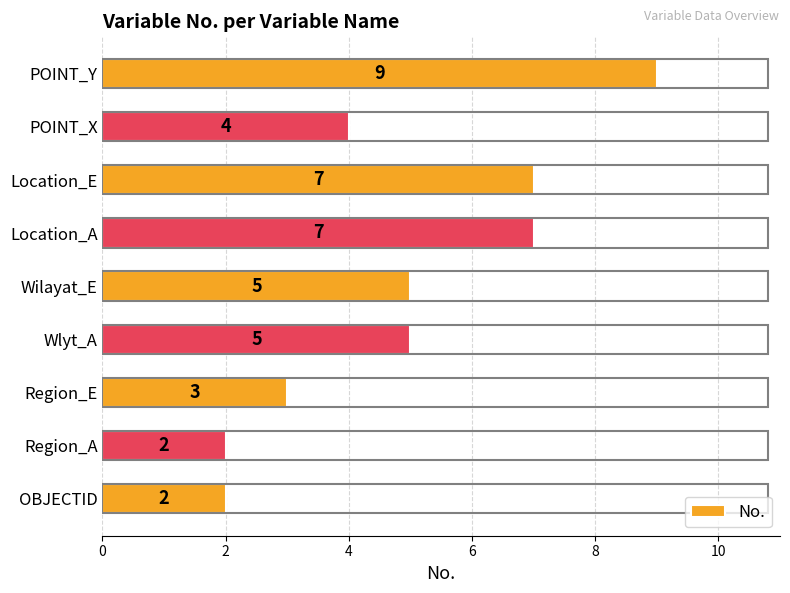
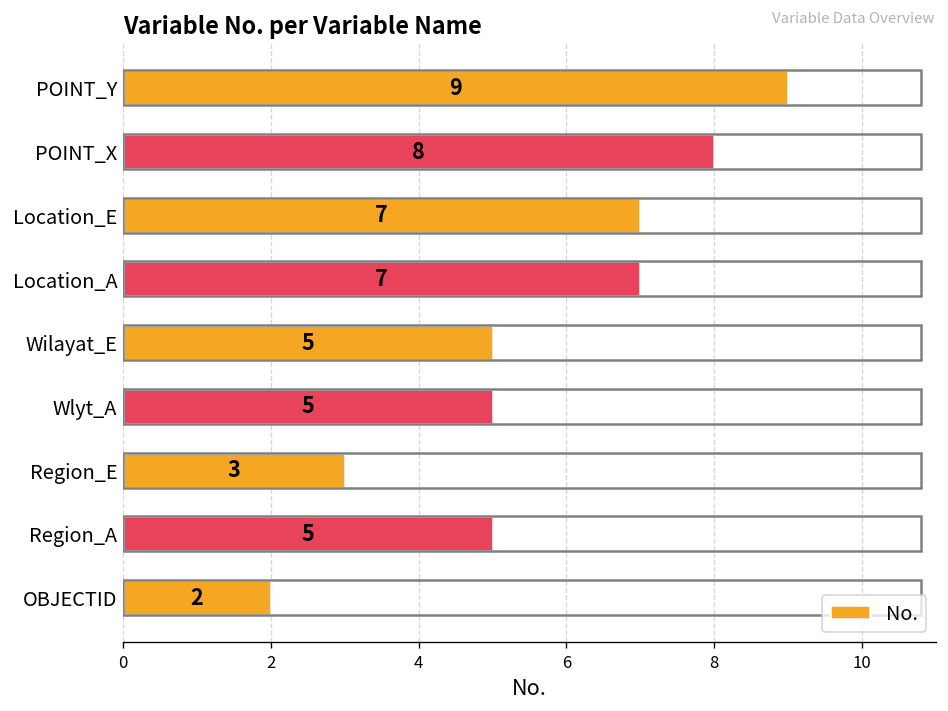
POINT_X: 4 -> 8
Region_A: 2 -> 5
